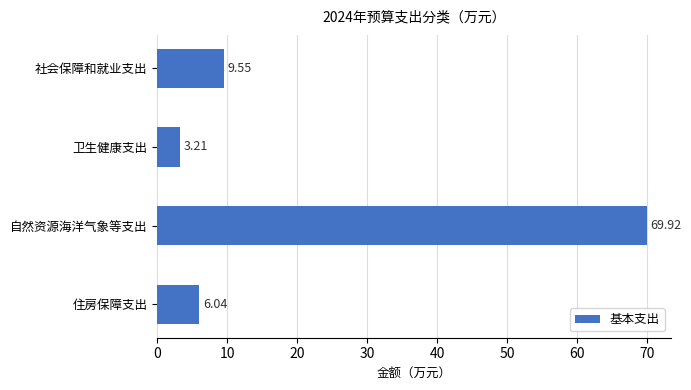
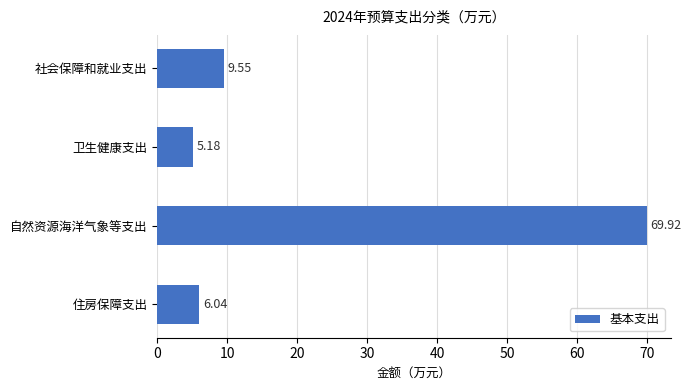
卫生健康支出: 3.21 -> 5.18
